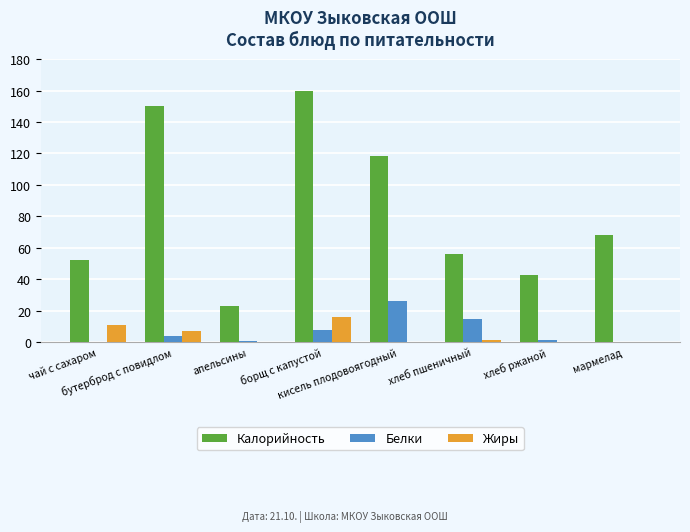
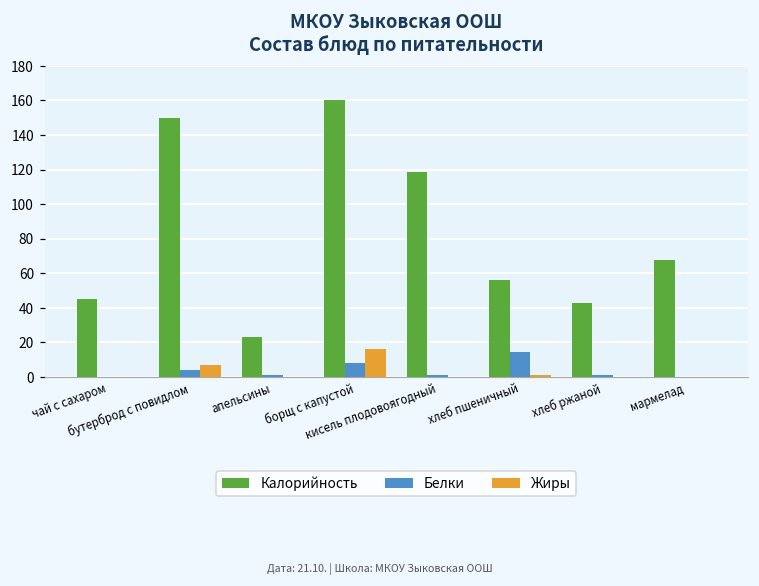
Калорийность, чай с сахаром: 52 -> 45
Жиры, чай с сахаром: 11 -> 0
Белки, кисель плодовоягодный: 26 -> 1
